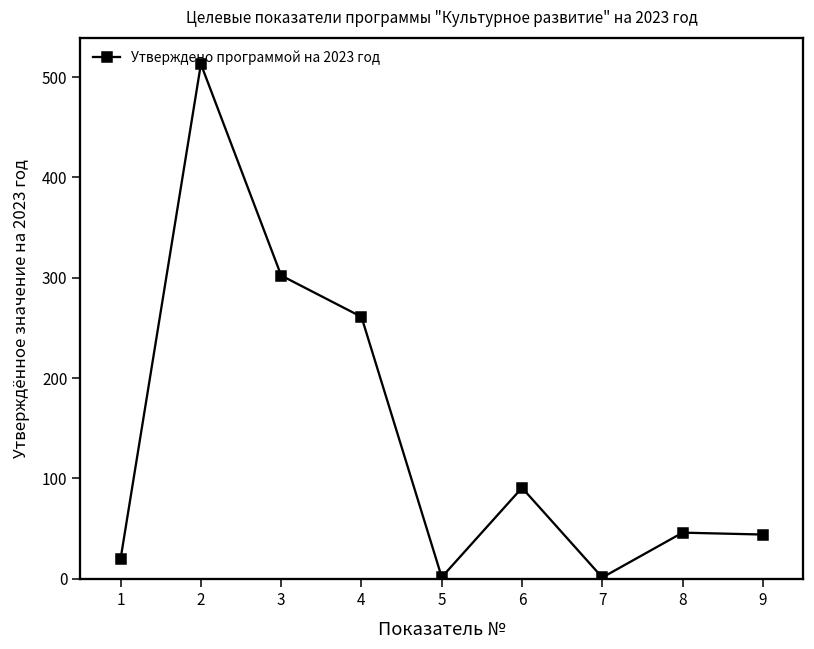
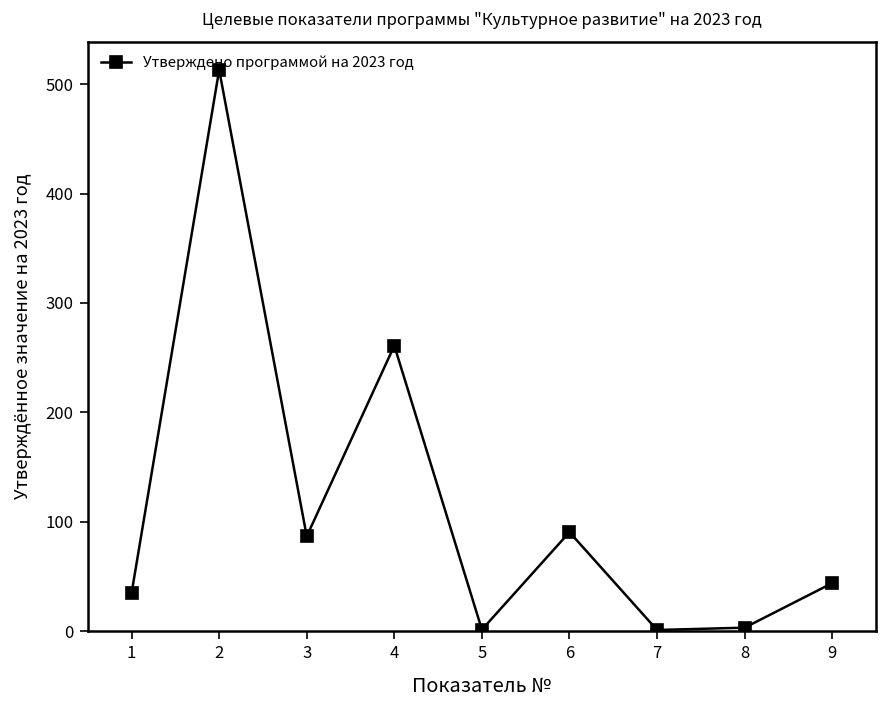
1: 20 -> 40
3: 300 -> 90
8: 50 -> 0
